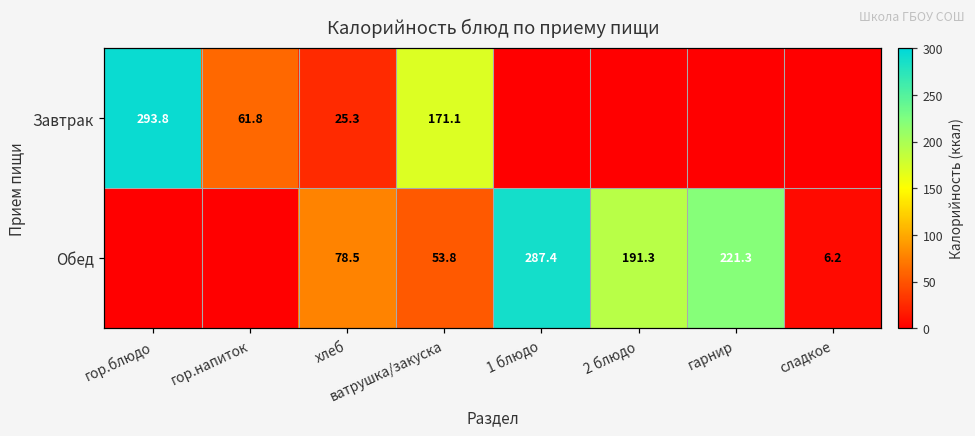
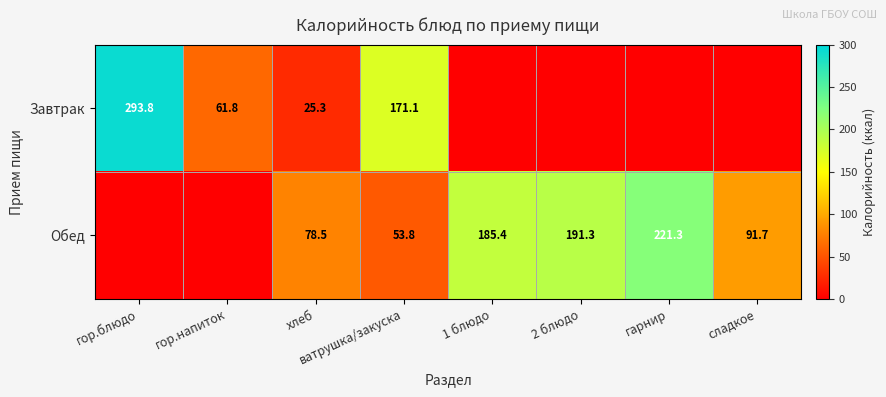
Обед, 1 блюдо: 287.4 -> 185.4
Обед, сладкое: 6.2 -> 91.7
